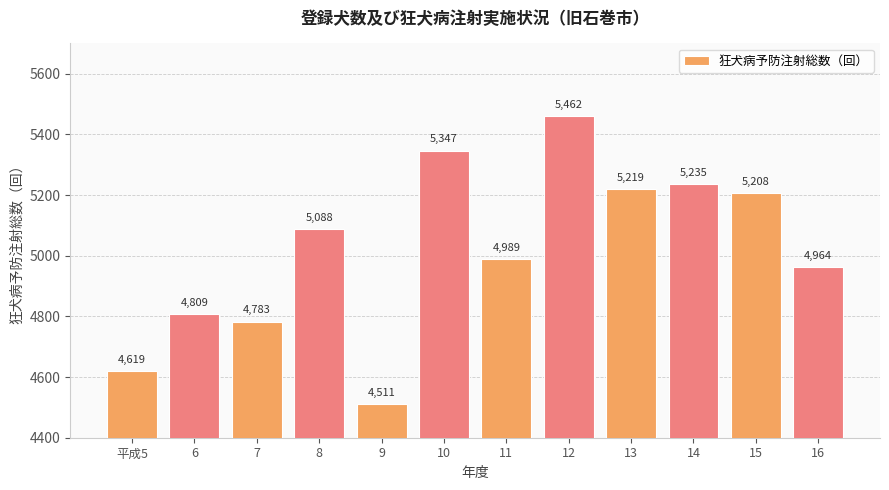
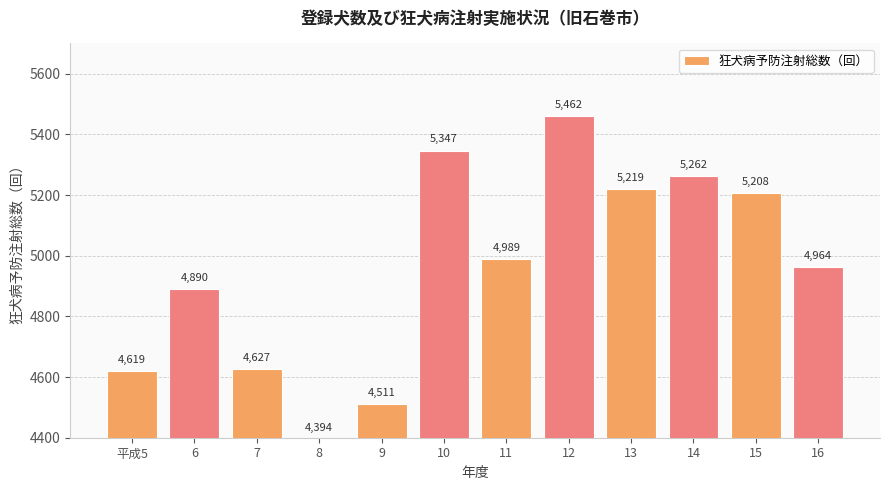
6: 4,809 -> 4,890
7: 4,783 -> 4,627
8: 5,088 -> 4,394
14: 5,235 -> 5,262
